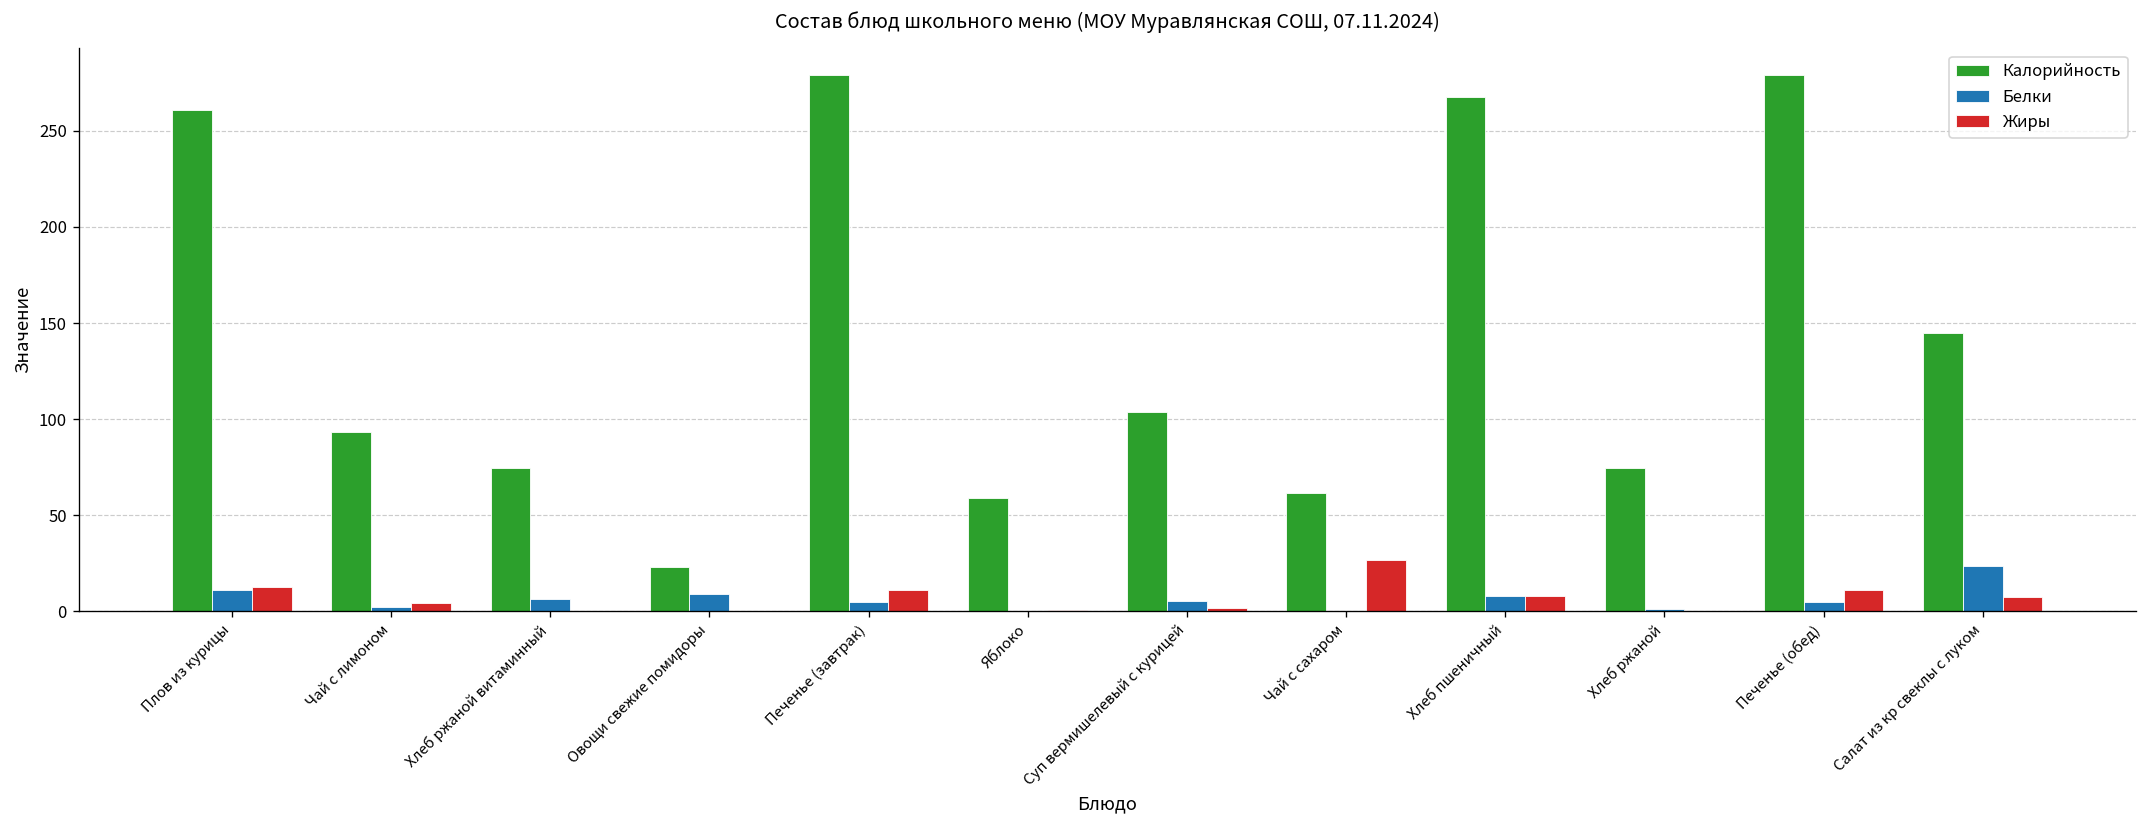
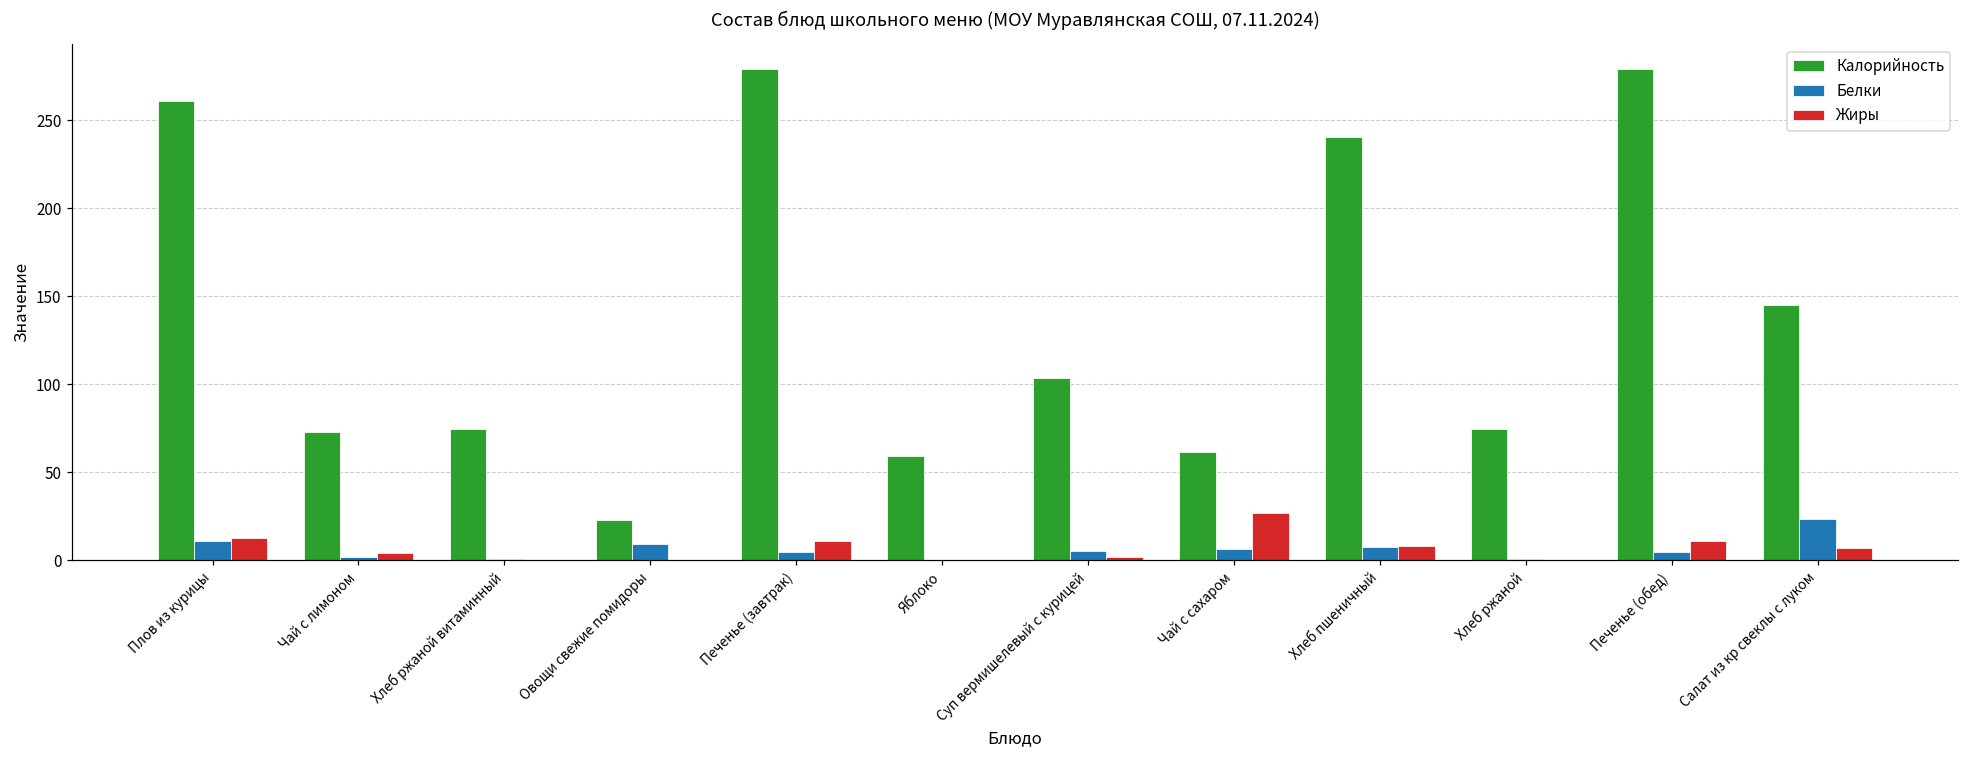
Калорийность, Чай с лимоном: 93 -> 73
Белки, Хлеб ржаной витаминный: 6 -> 1
Белки, Чай с сахаром: 0 -> 6
Калорийность, Хлеб пшеничный: 268 -> 241
